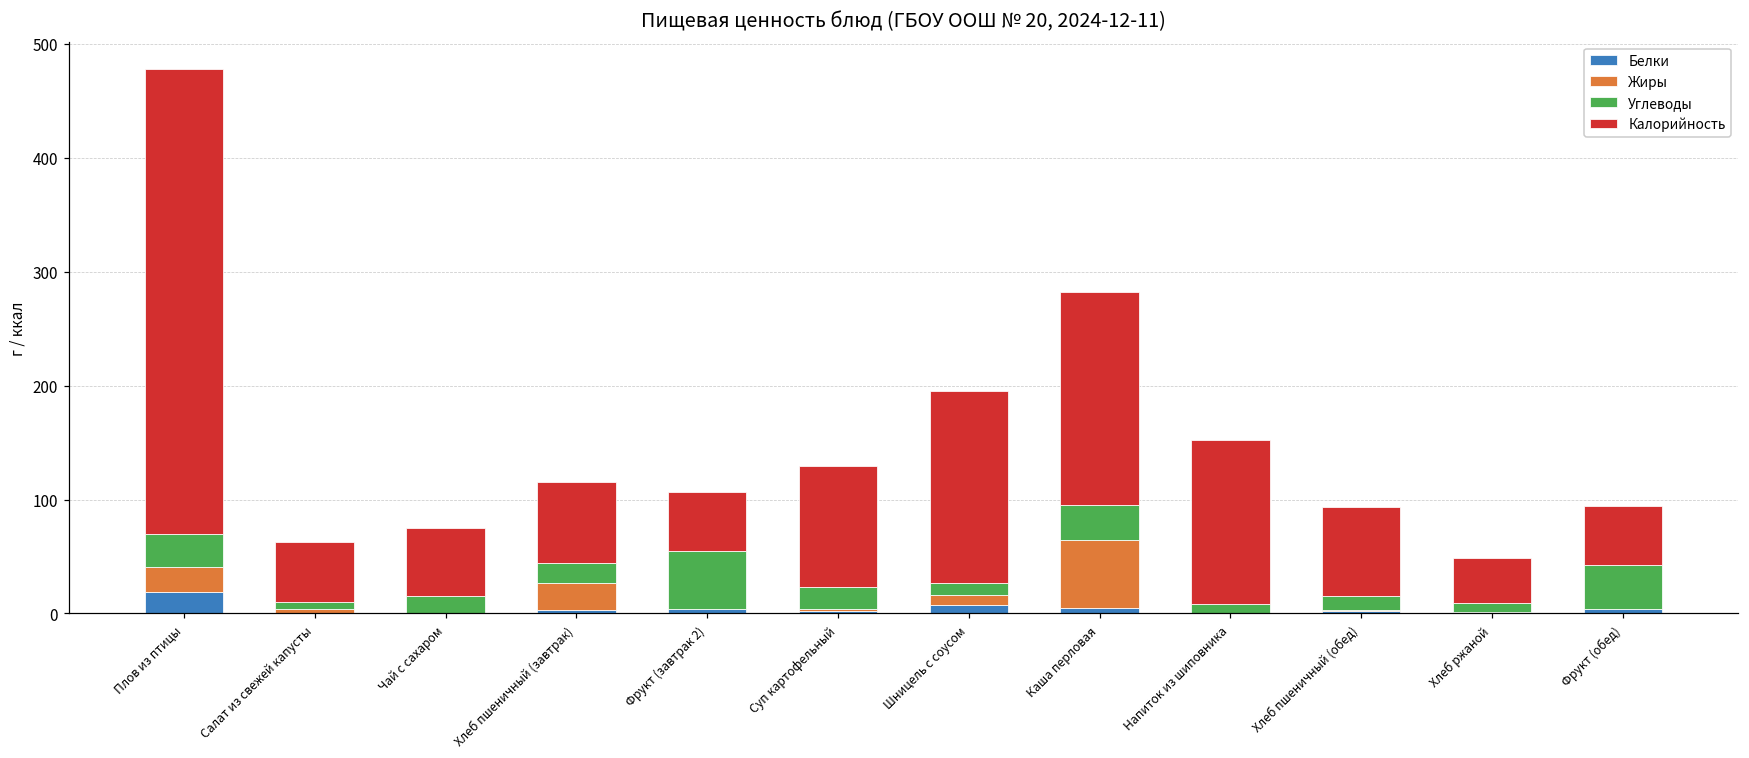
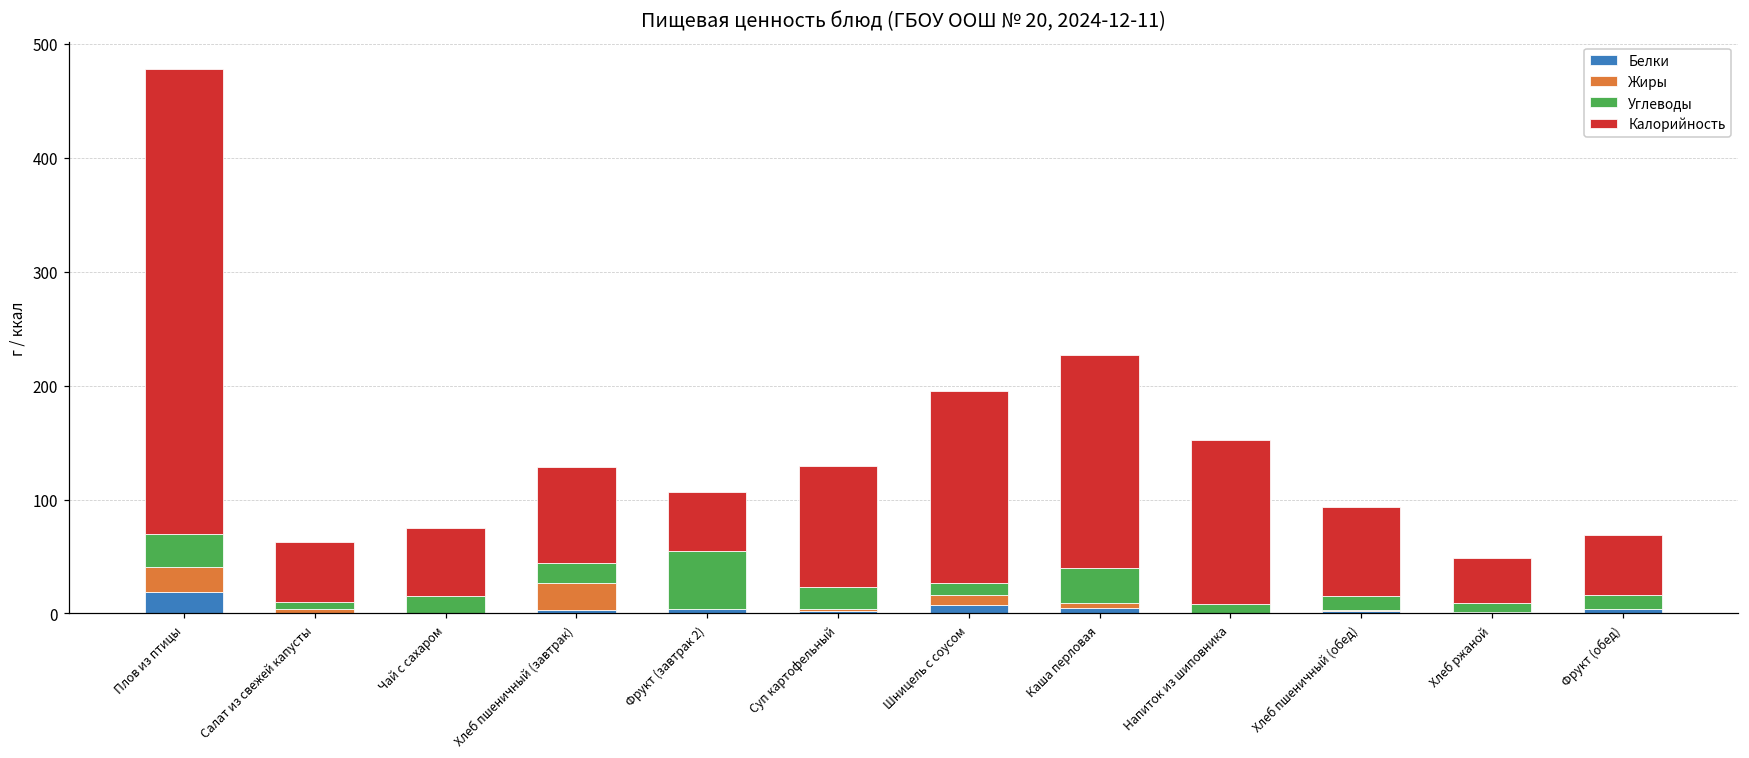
Калорийность, Хлеб пшеничный (завтрак): 71 -> 85
Жиры, Каша перловая: 60 -> 5
Углеводы, Фрукт (обед): 38 -> 13
